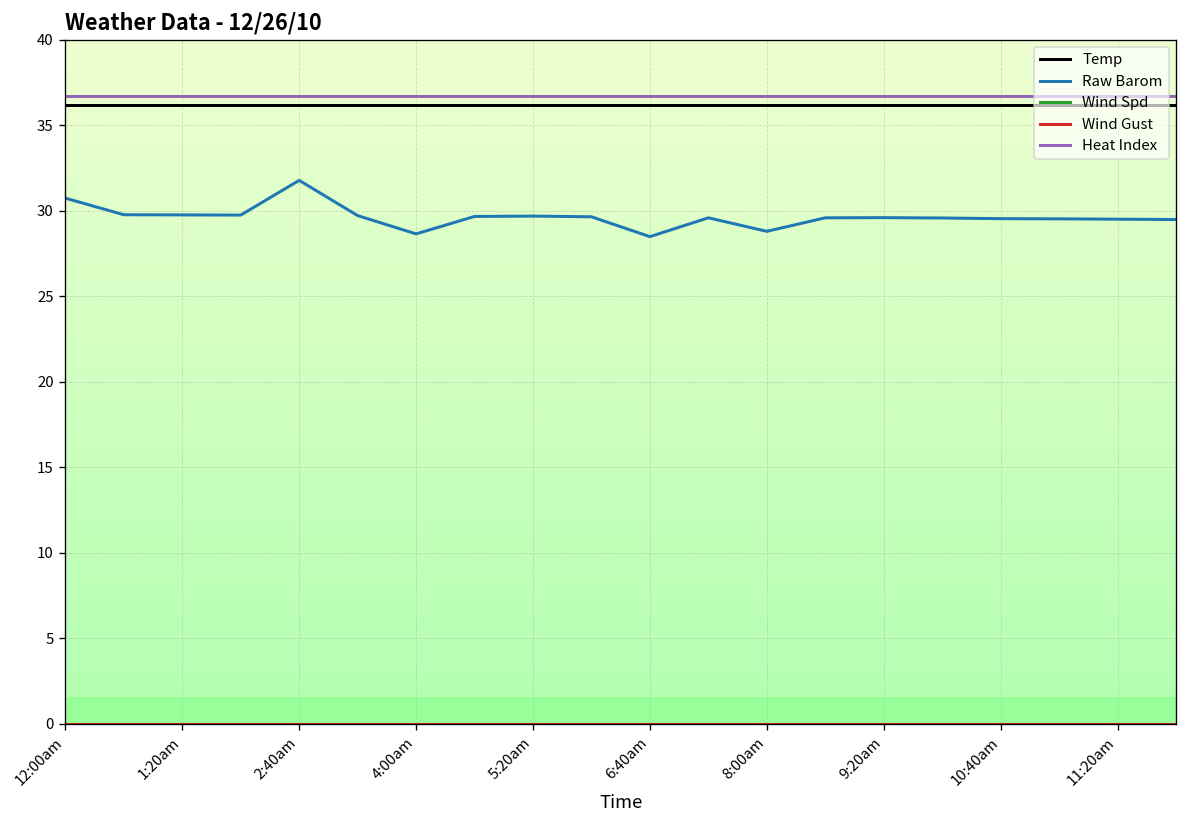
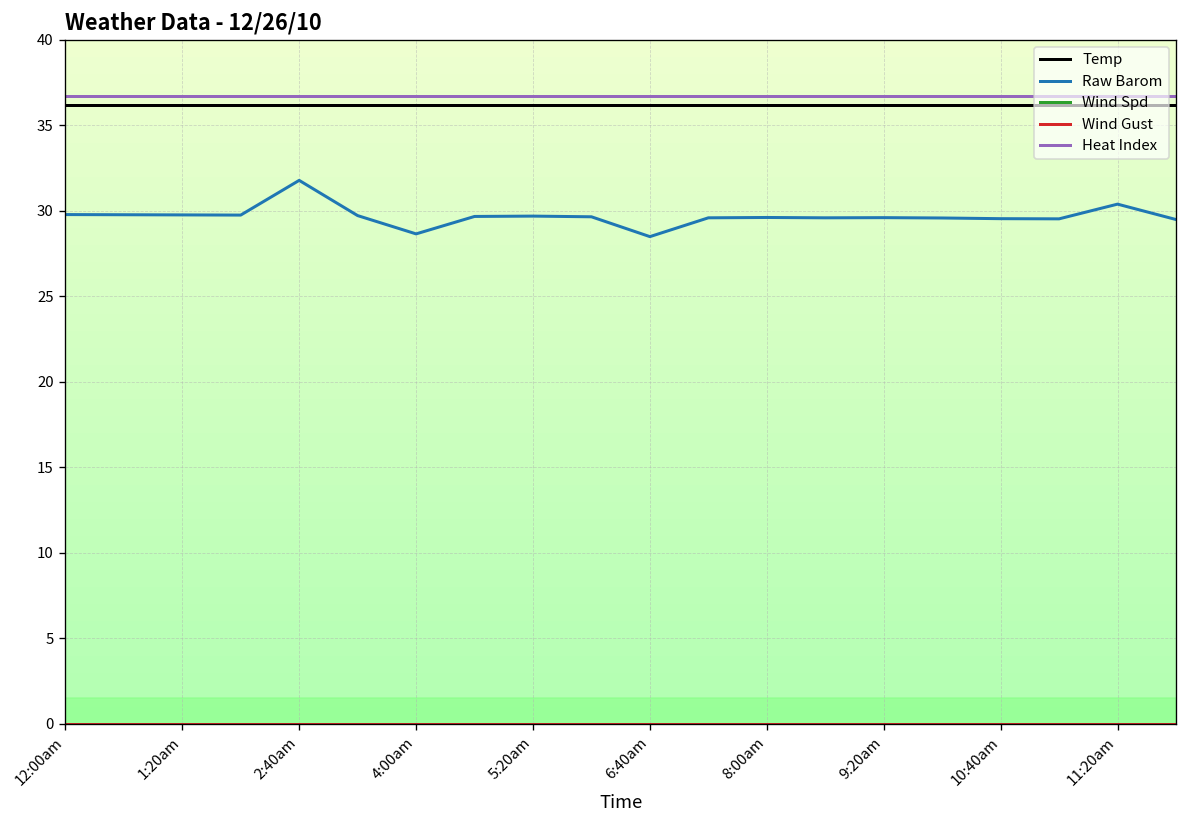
Raw Barom, 12:00am: 30.8 -> 29.8
Raw Barom, 8:00am: 28.8 -> 29.6
Raw Barom, 11:20am: 29.5 -> 30.4
